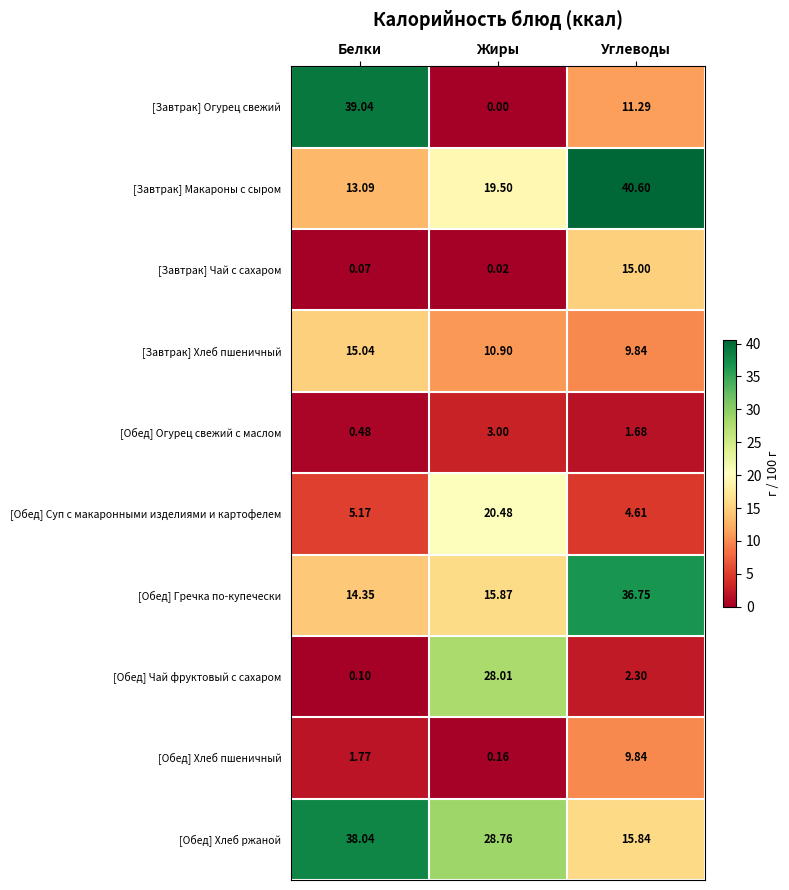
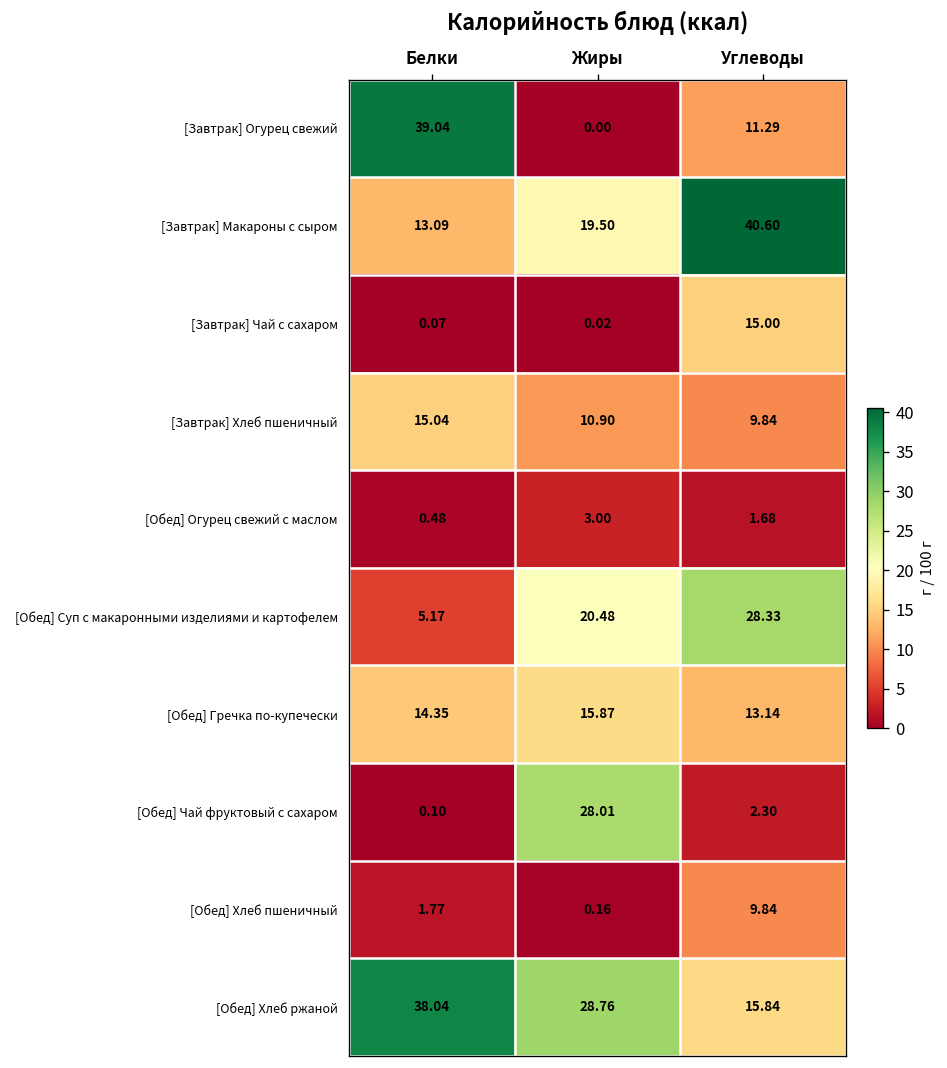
[Обед] Суп с макаронными изделиями и картофелем, Углеводы: 4.61 -> 28.33
[Обед] Гречка по-купечески, Углеводы: 36.75 -> 13.14
